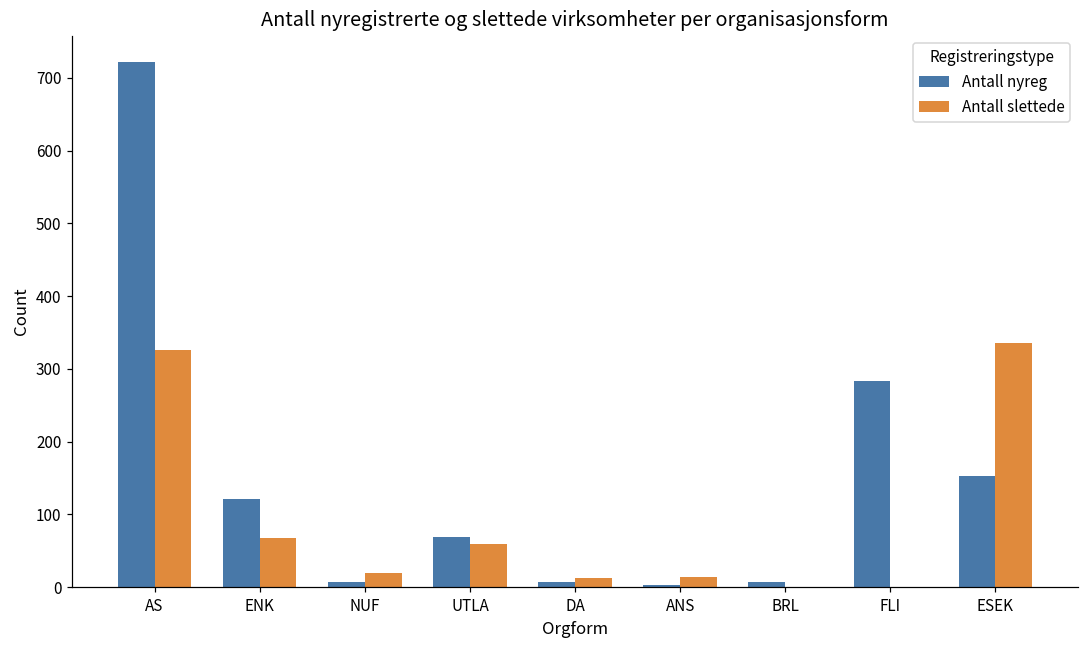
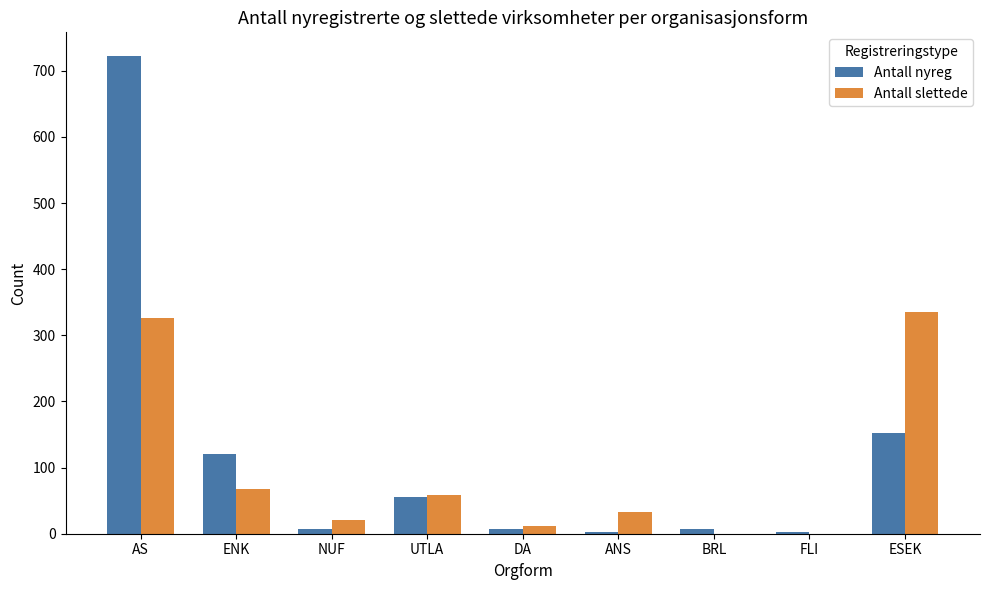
Antall nyreg, UTLA: 70 -> 60
Antall slettede, ANS: 10 -> 30
Antall nyreg, FLI: 280 -> 0
